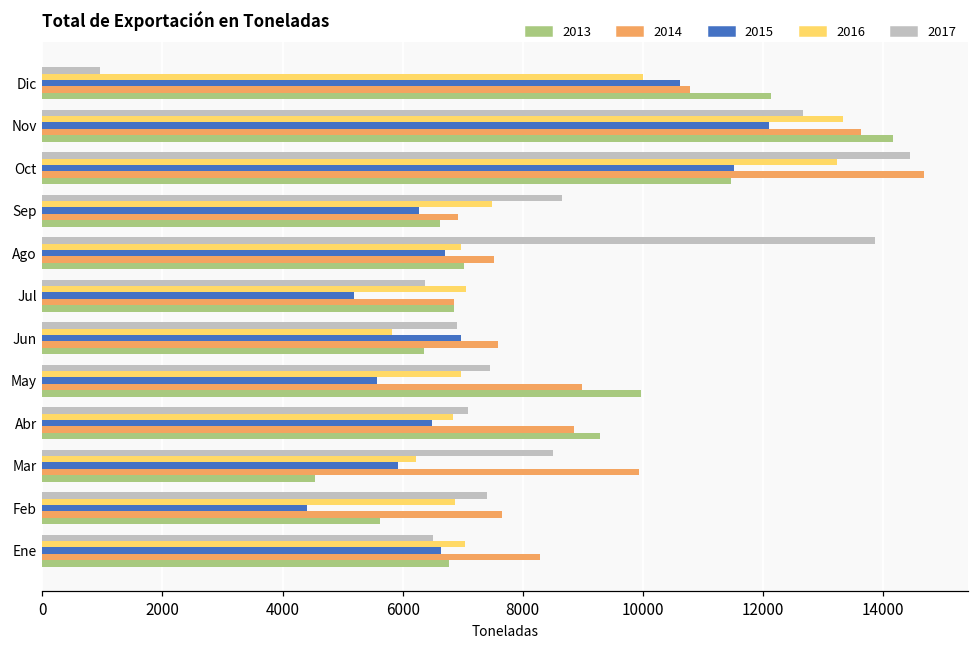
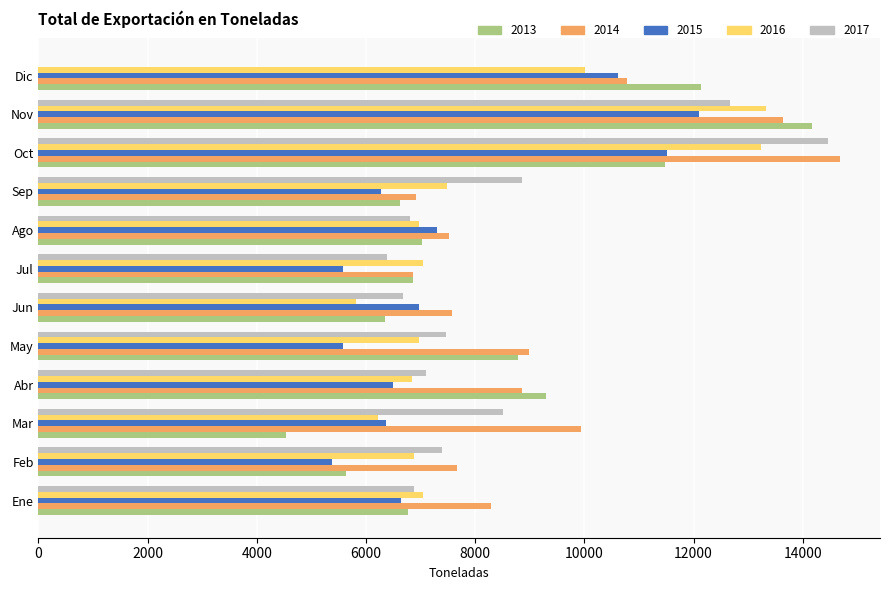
2017, Dic: 1000 -> 0
2017, Sep: 8700 -> 8900
2017, Ago: 13900 -> 6800
2015, Ago: 6700 -> 7300
2015, Jul: 5200 -> 5600
2017, Jun: 6900 -> 6700
2013, May: 10000 -> 8800
2015, Mar: 5900 -> 6400
2015, Feb: 4400 -> 5400
2017, Ene: 6500 -> 6900
